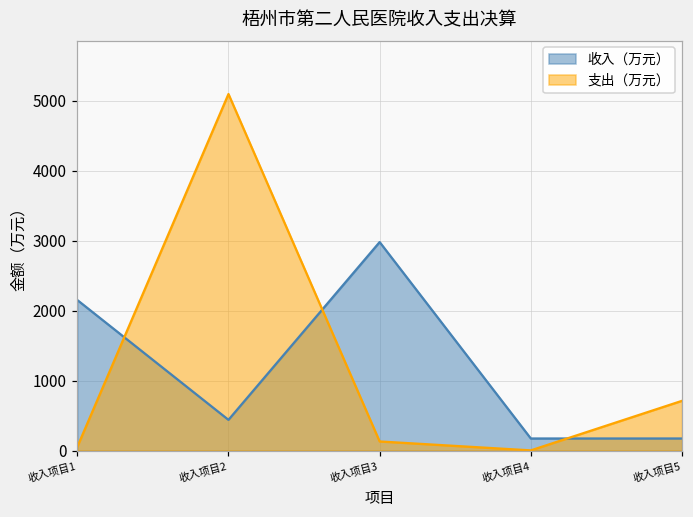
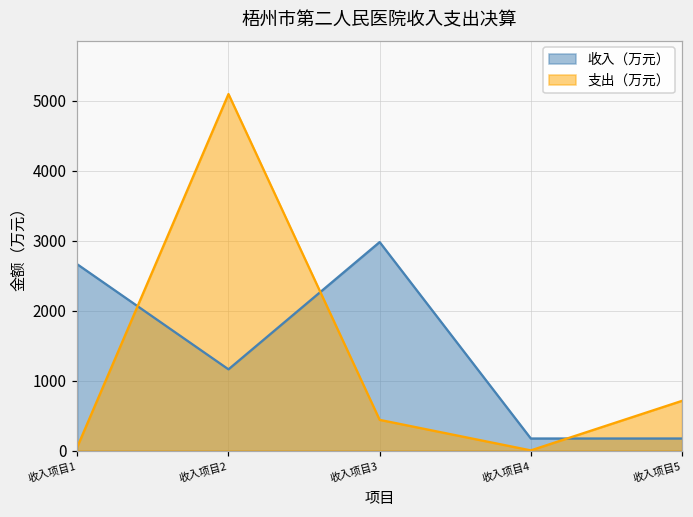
收入（万元）, 收入项目1: 2200 -> 2700
收入（万元）, 收入项目2: 400 -> 1200
支出（万元）, 收入项目3: 100 -> 400
